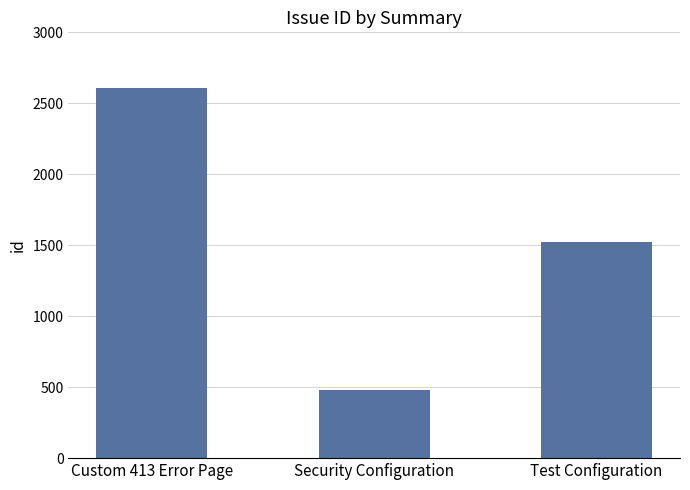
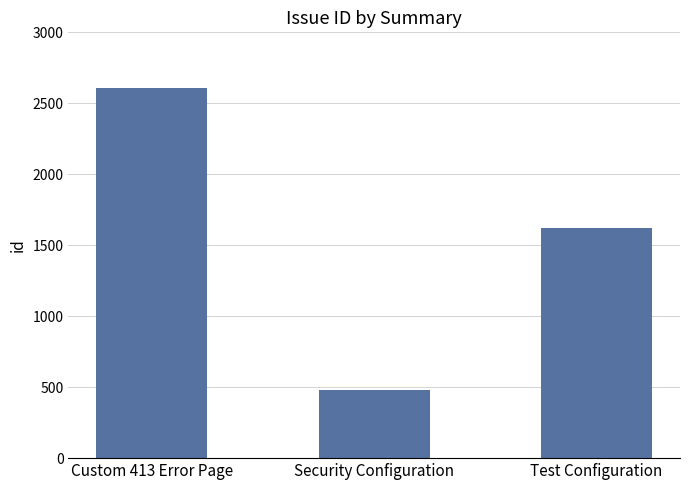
Test Configuration: 1520 -> 1620
